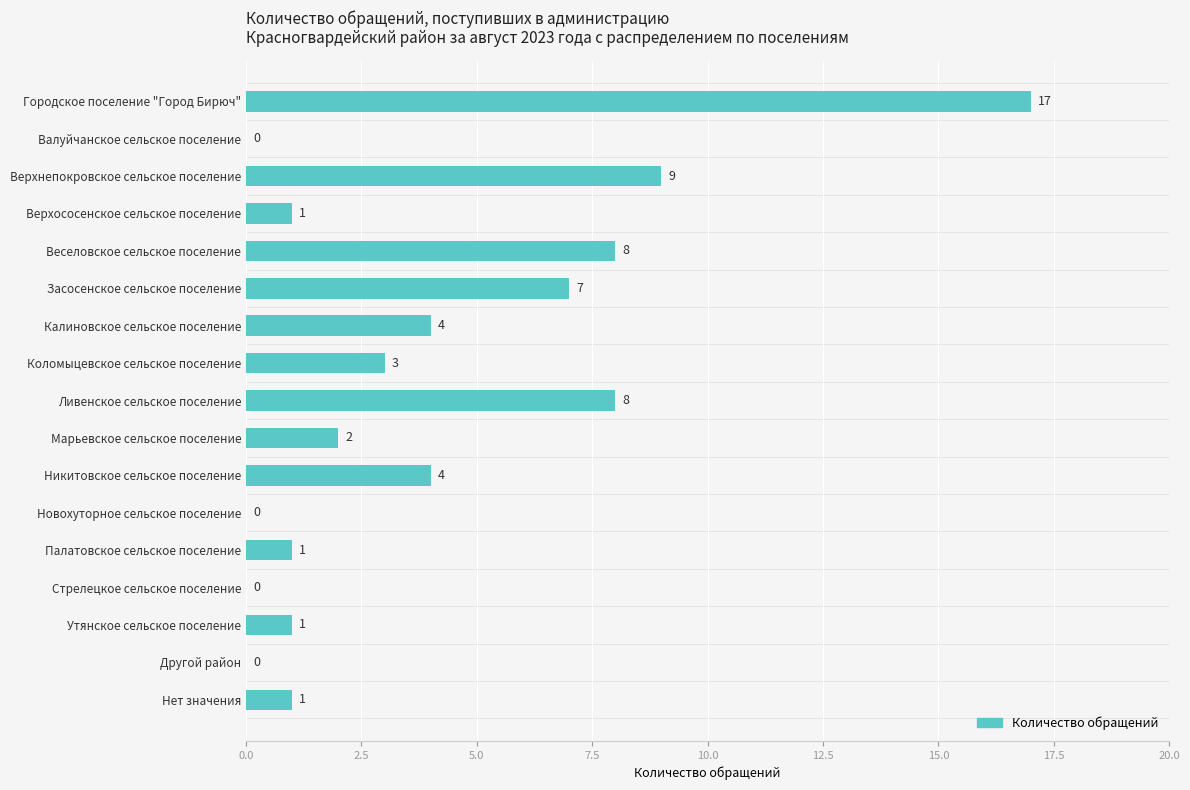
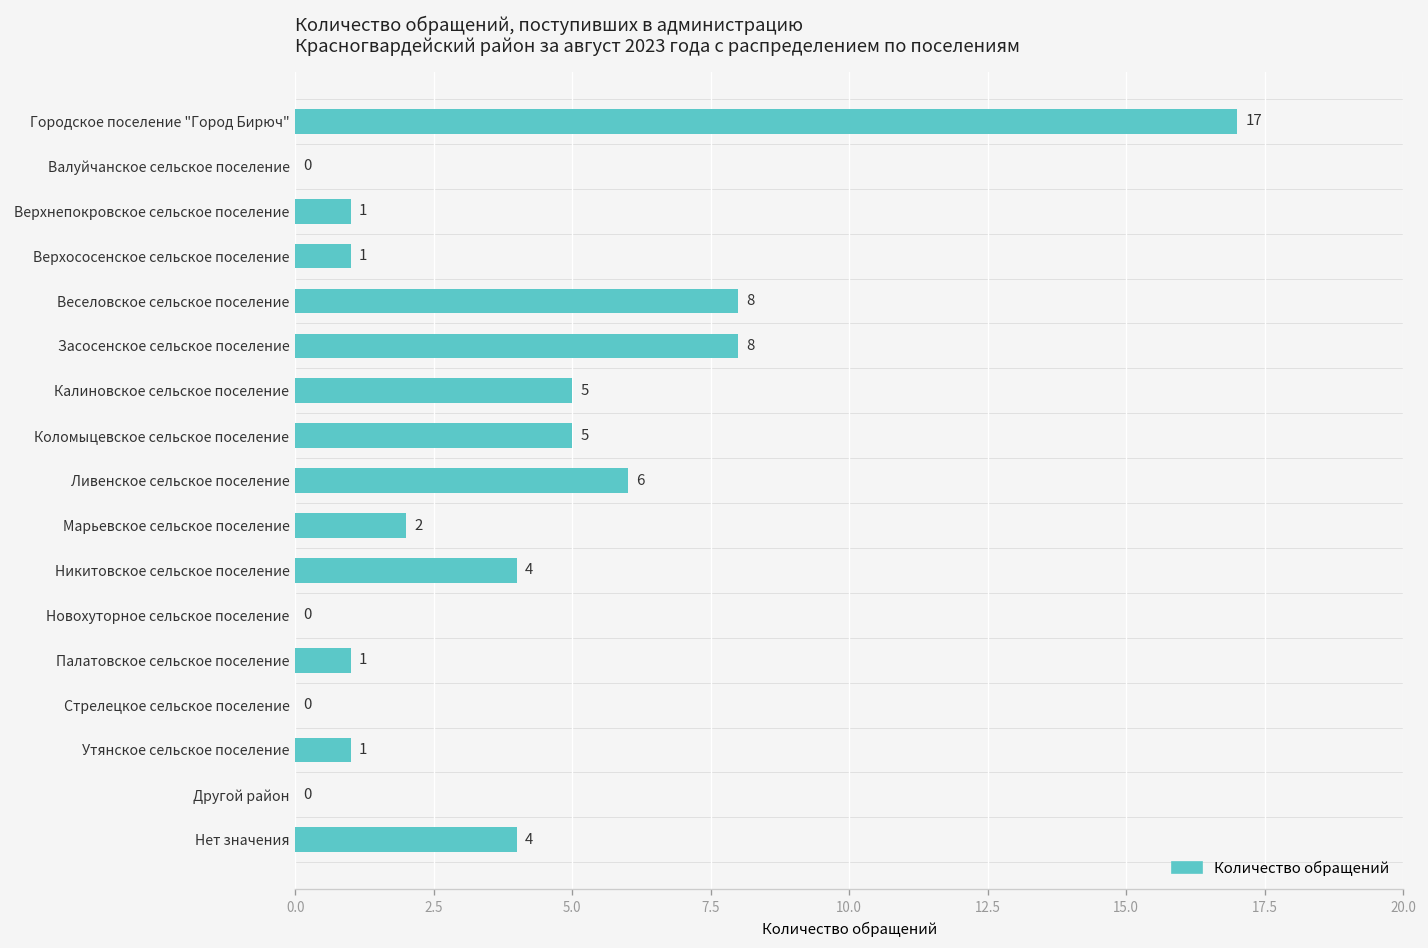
Верхнепокровское сельское поселение: 9 -> 1
Засосенское сельское поселение: 7 -> 8
Калиновское сельское поселение: 4 -> 5
Коломыцевское сельское поселение: 3 -> 5
Ливенское сельское поселение: 8 -> 6
Нет значения: 1 -> 4
